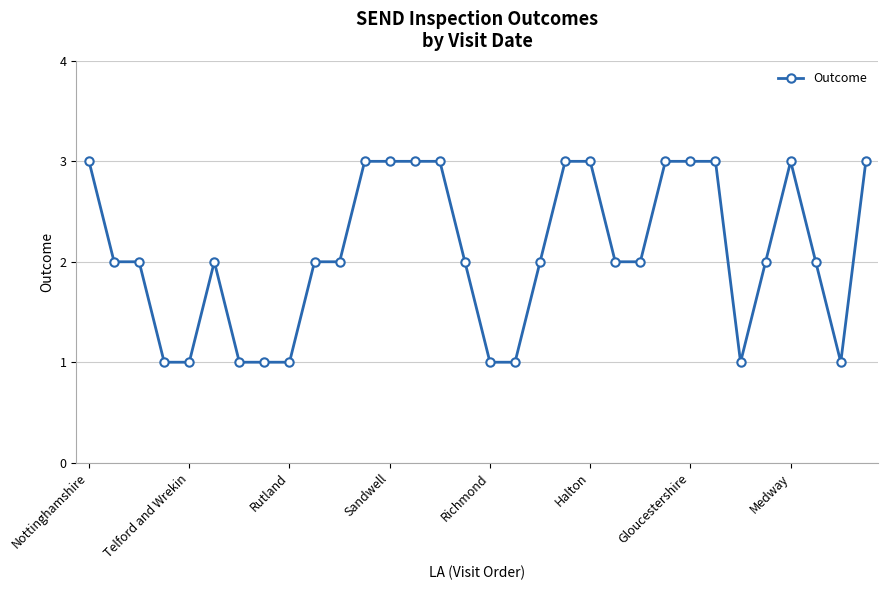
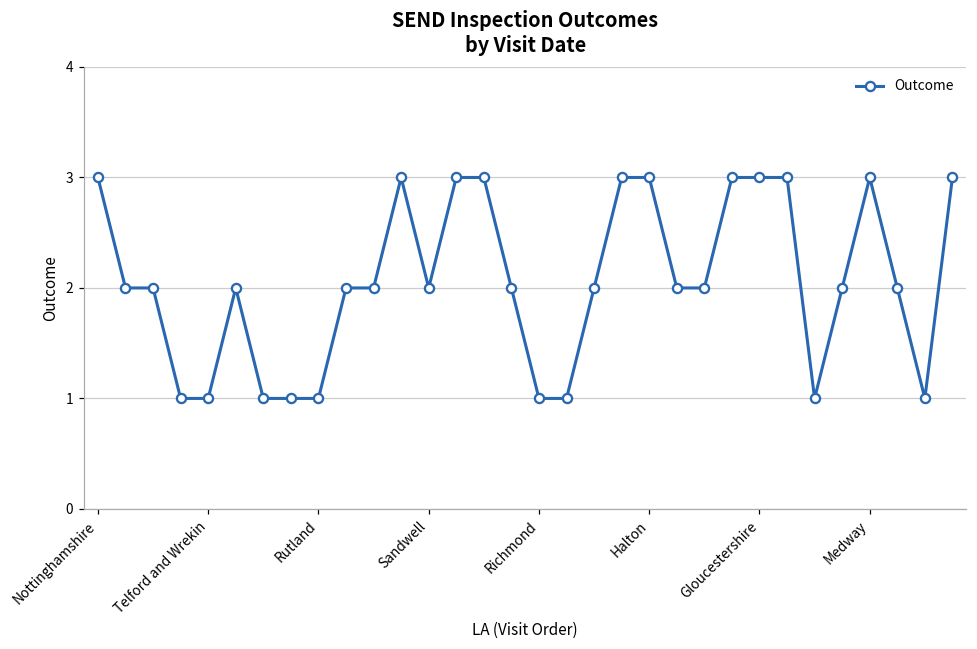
Sandwell: 3 -> 2
